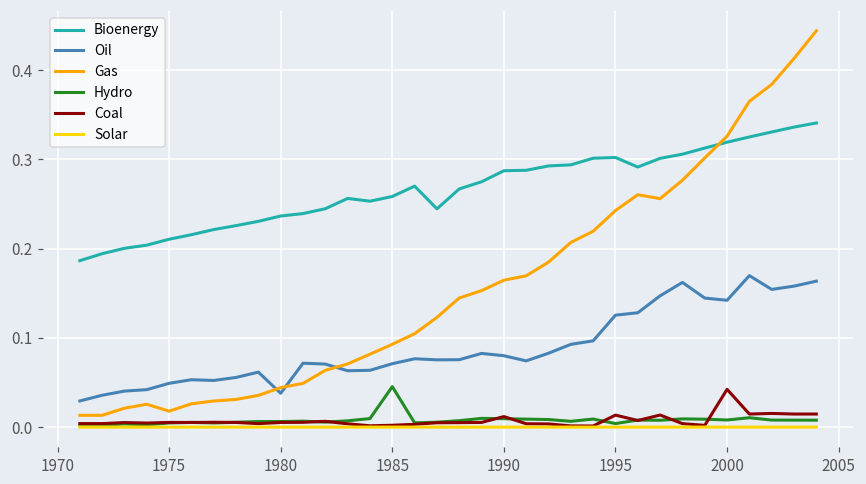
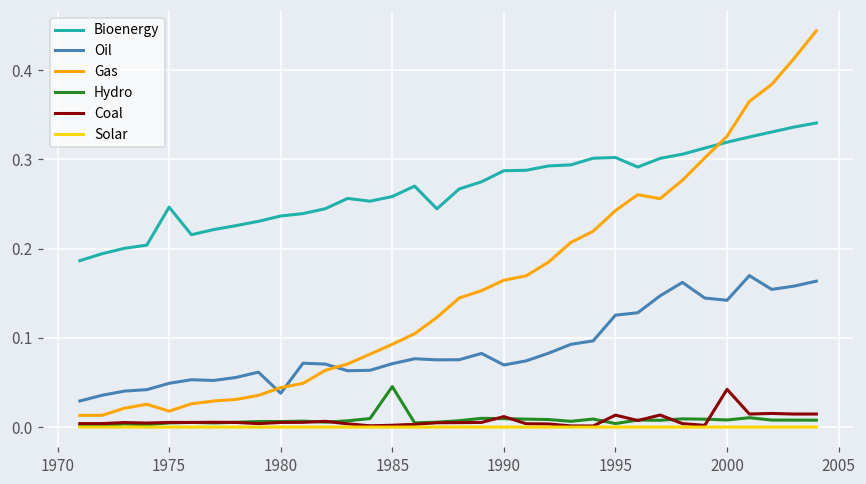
Bioenergy, 1975: 0.21 -> 0.25
Oil, 1990: 0.08 -> 0.07
